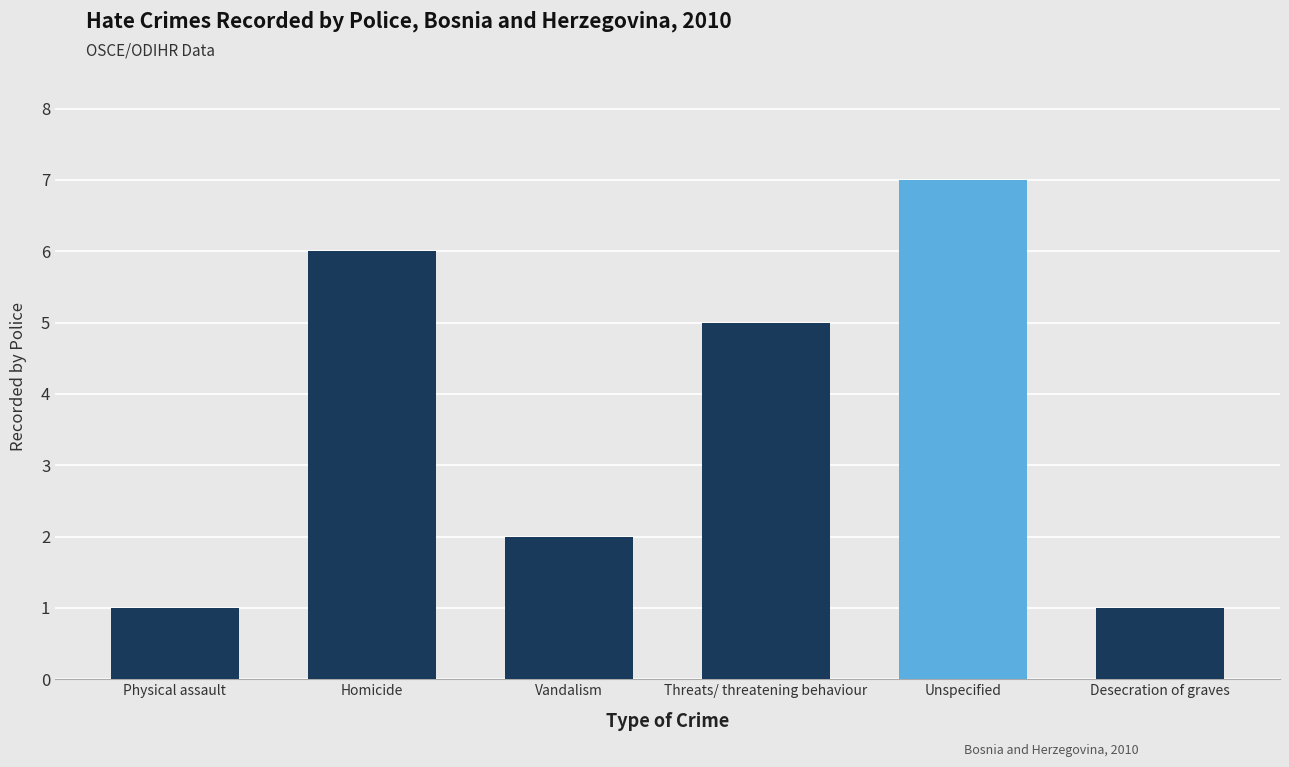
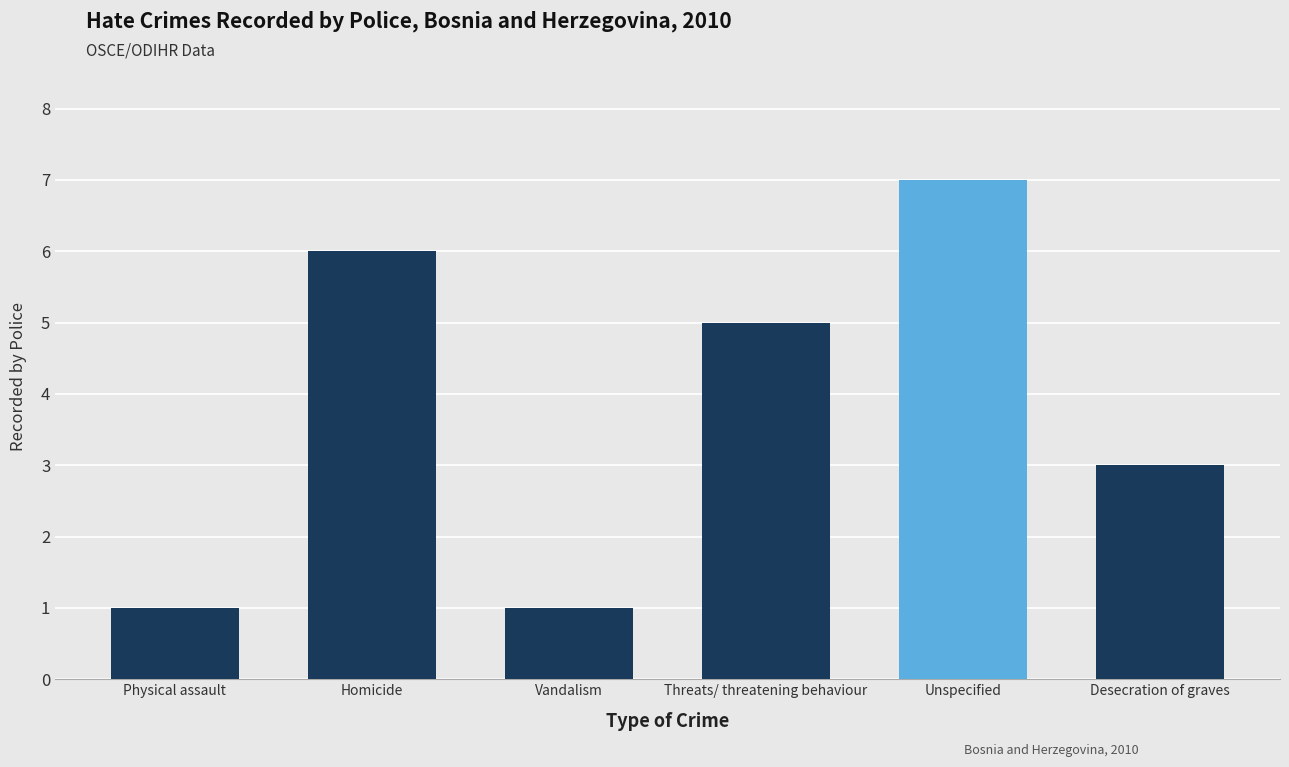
Vandalism: 2 -> 1
Desecration of graves: 1 -> 3
